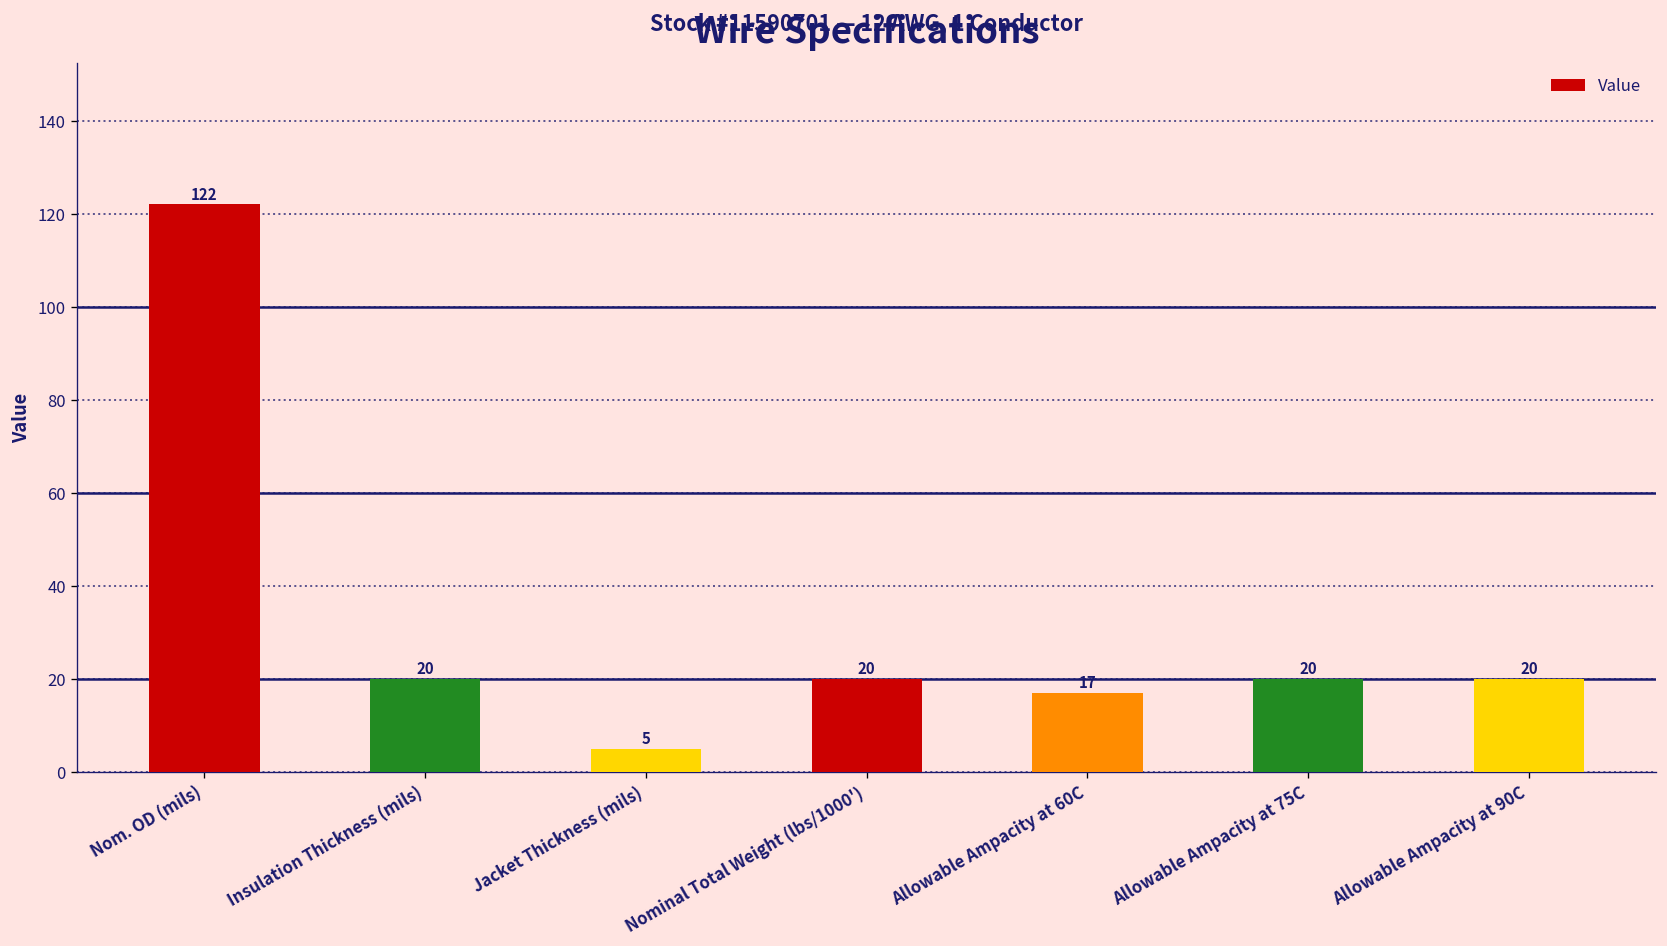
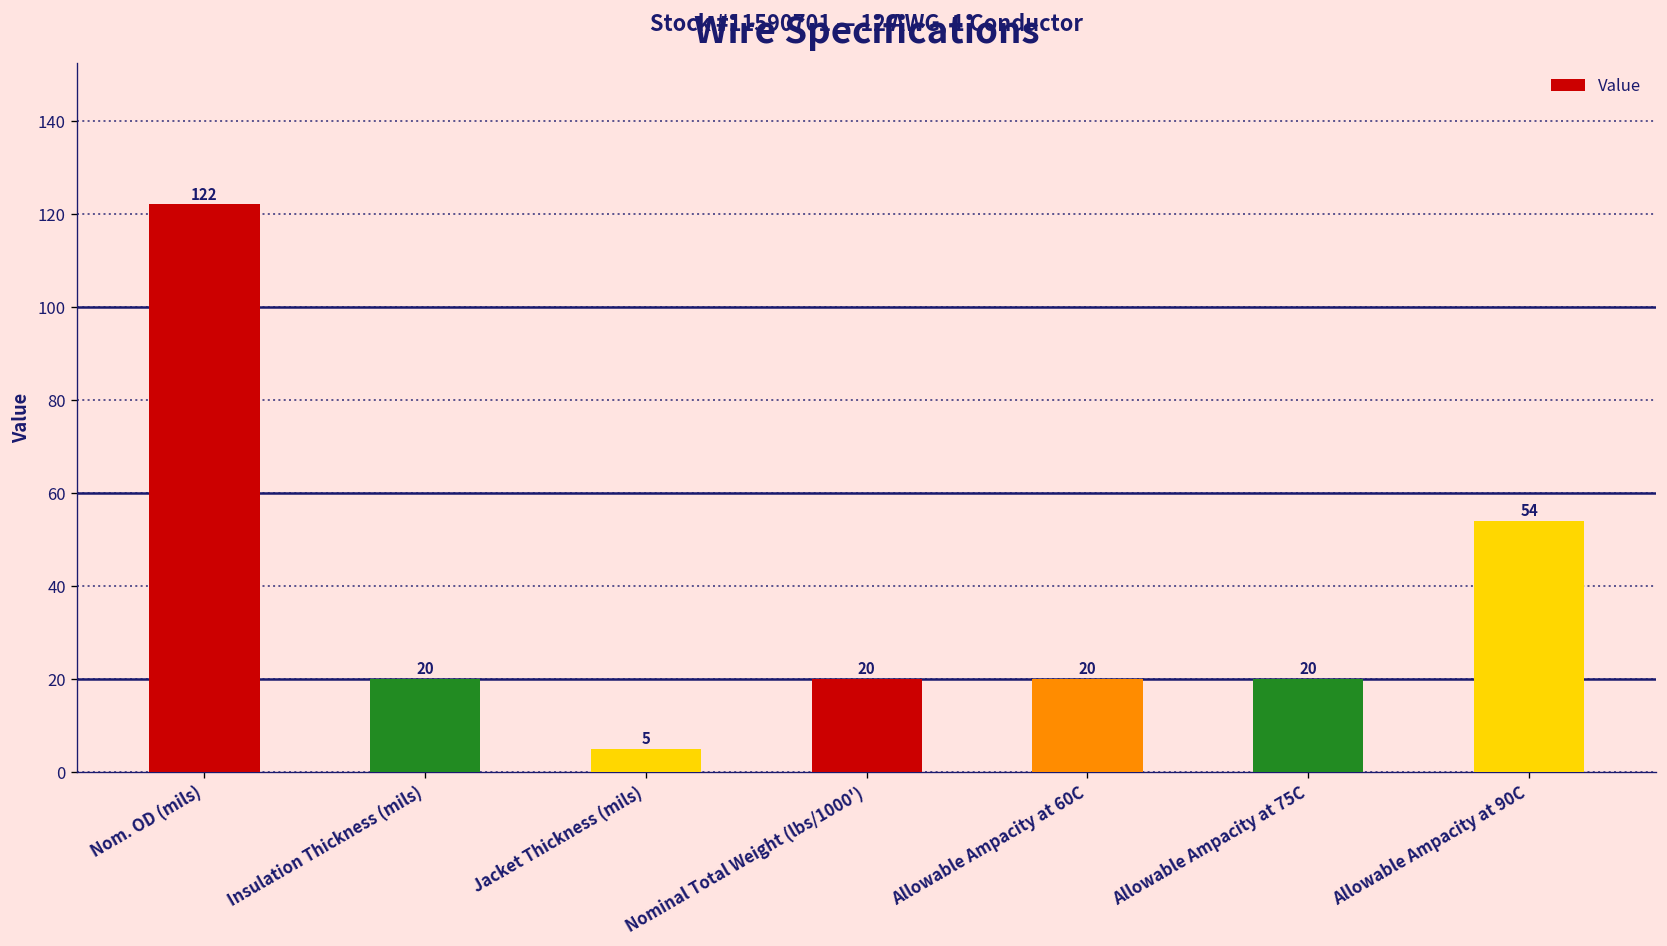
Allowable Ampacity at 60C: 17 -> 20
Allowable Ampacity at 90C: 20 -> 54
